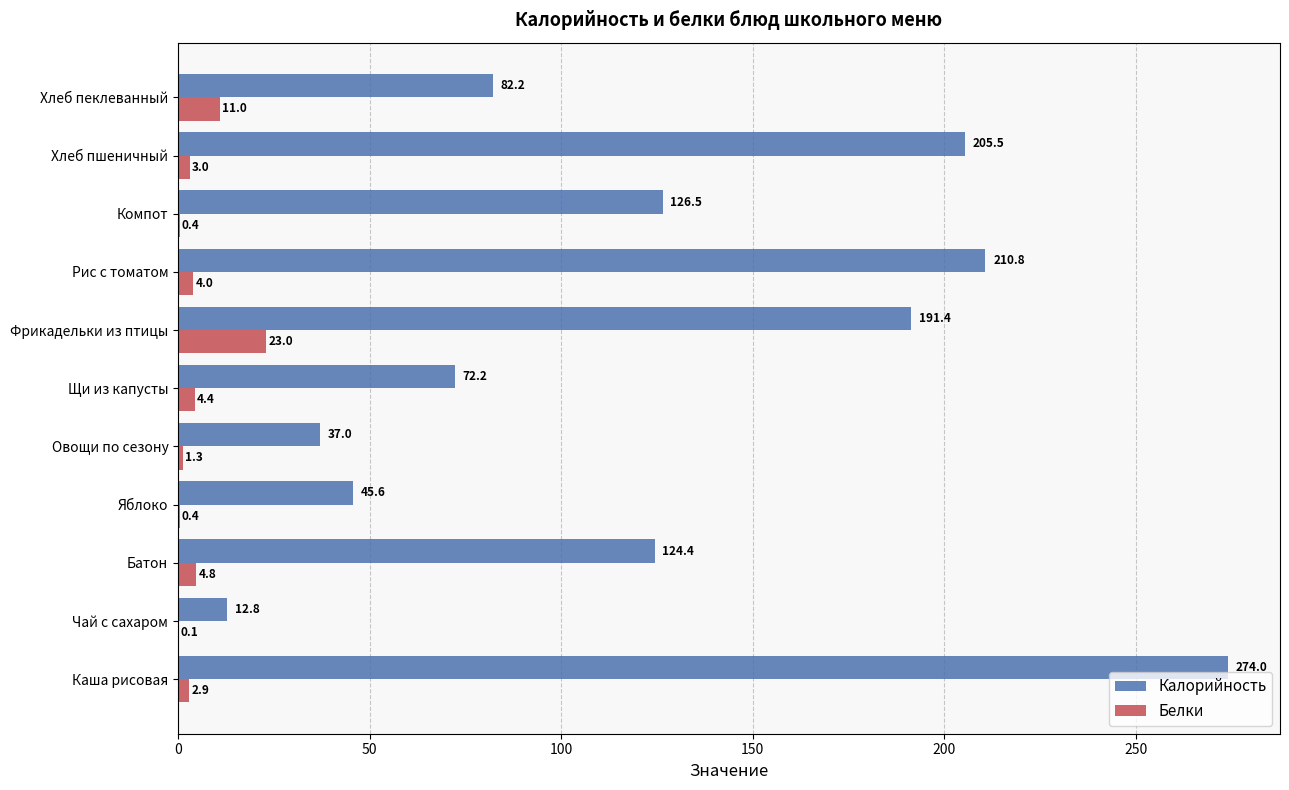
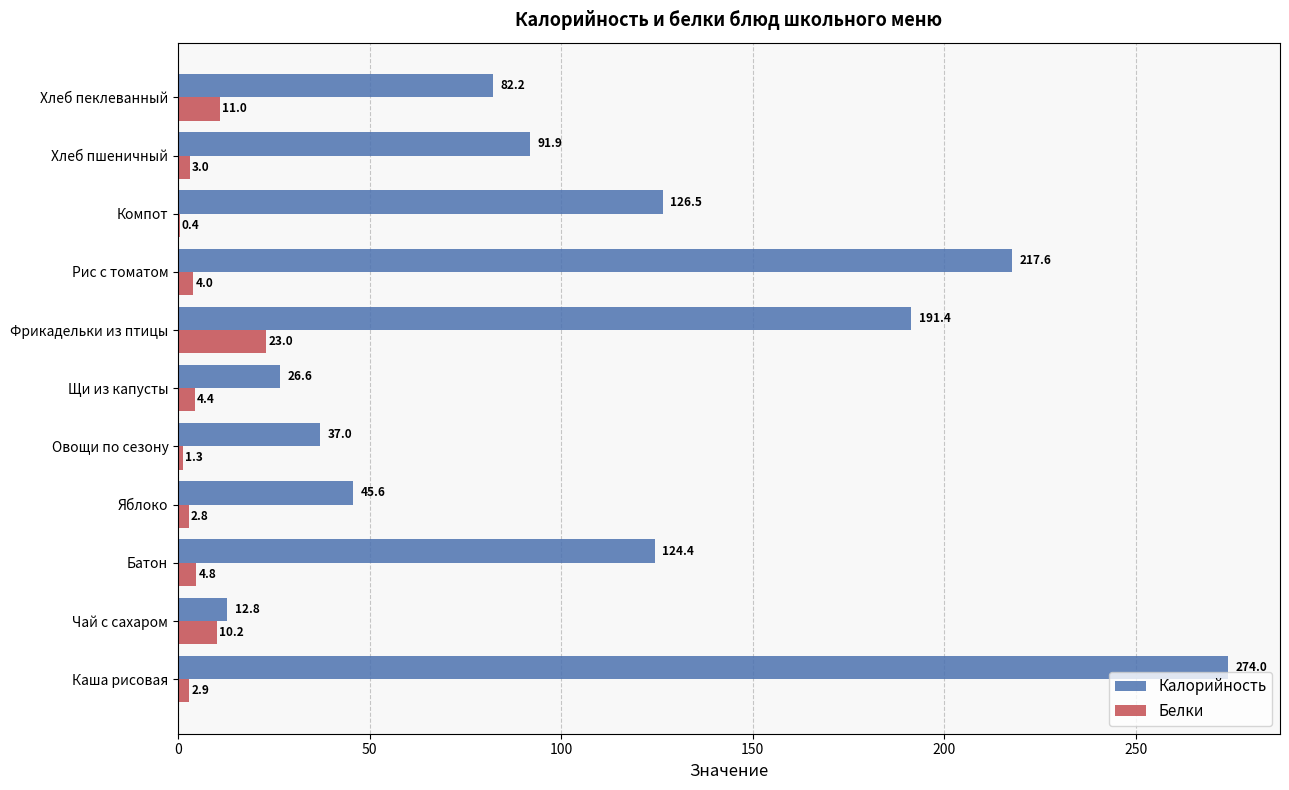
Калорийность, Хлеб пшеничный: 205.5 -> 91.9
Калорийность, Рис с томатом: 210.8 -> 217.6
Калорийность, Щи из капусты: 72.2 -> 26.6
Белки, Яблоко: 0.4 -> 2.8
Белки, Чай с сахаром: 0.1 -> 10.2
